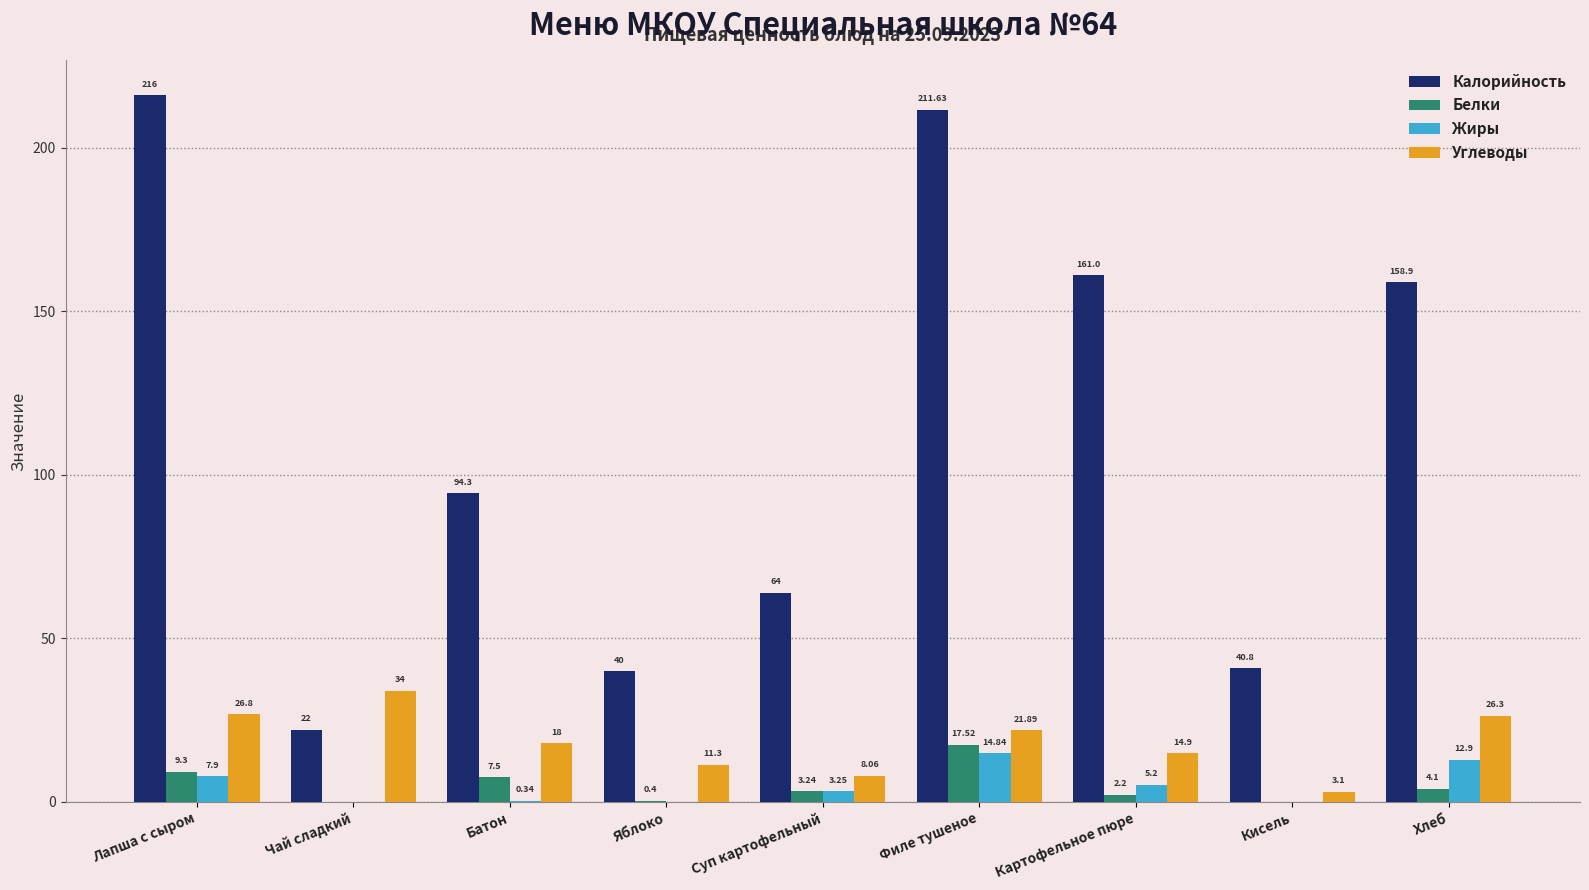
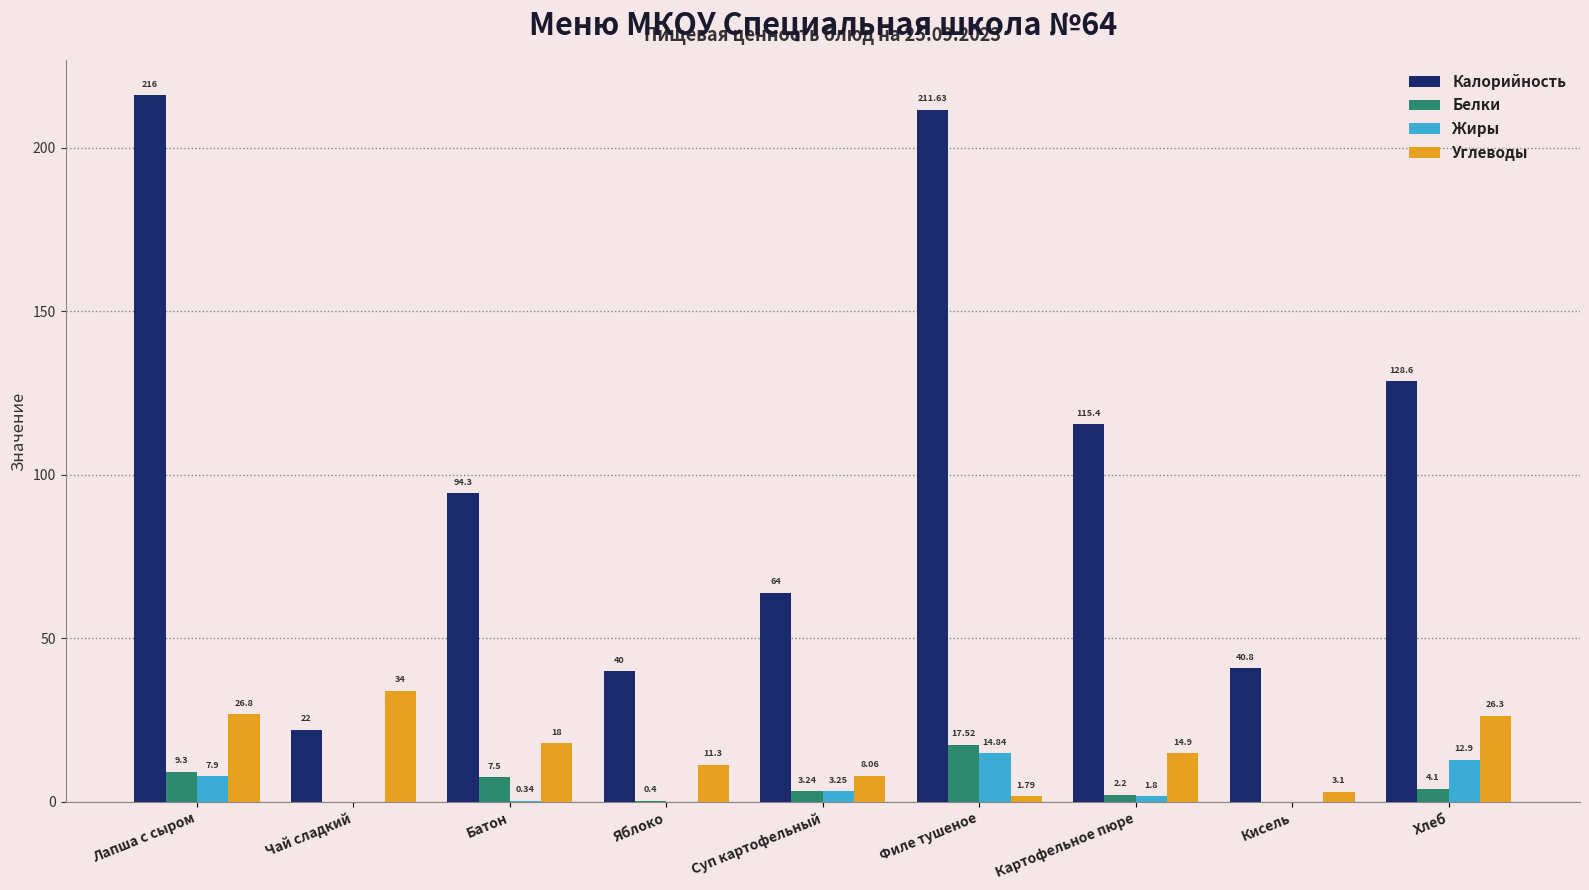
Углеводы, Филе тушеное: 21.89 -> 1.79
Калорийность, Картофельное пюре: 161.0 -> 115.4
Жиры, Картофельное пюре: 5.2 -> 1.8
Калорийность, Хлеб: 158.9 -> 128.6
